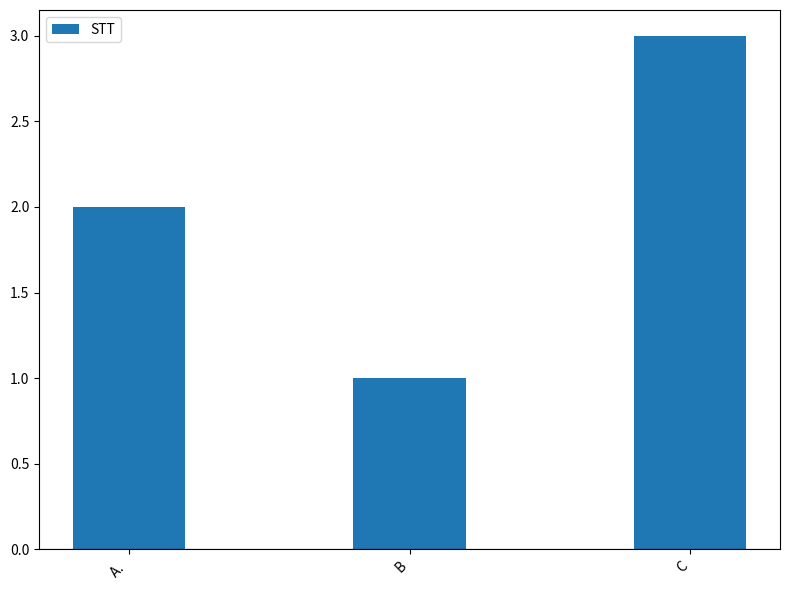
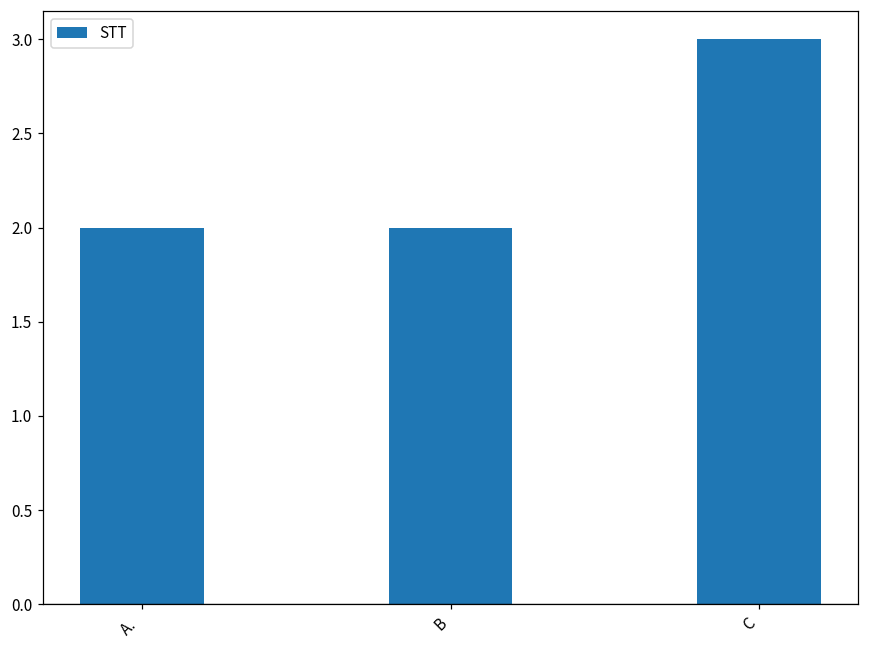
B: 1 -> 2
